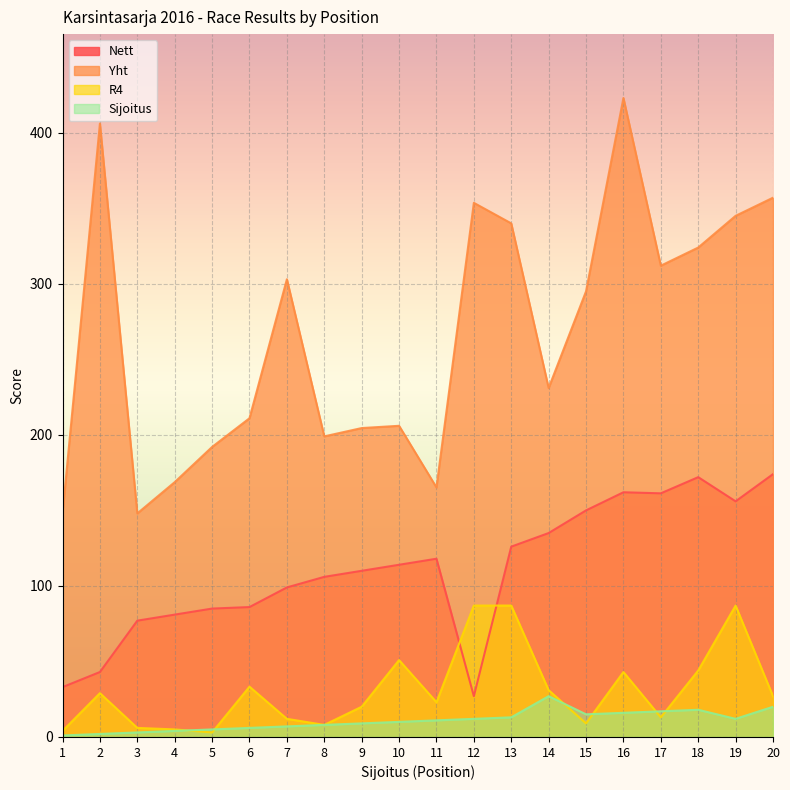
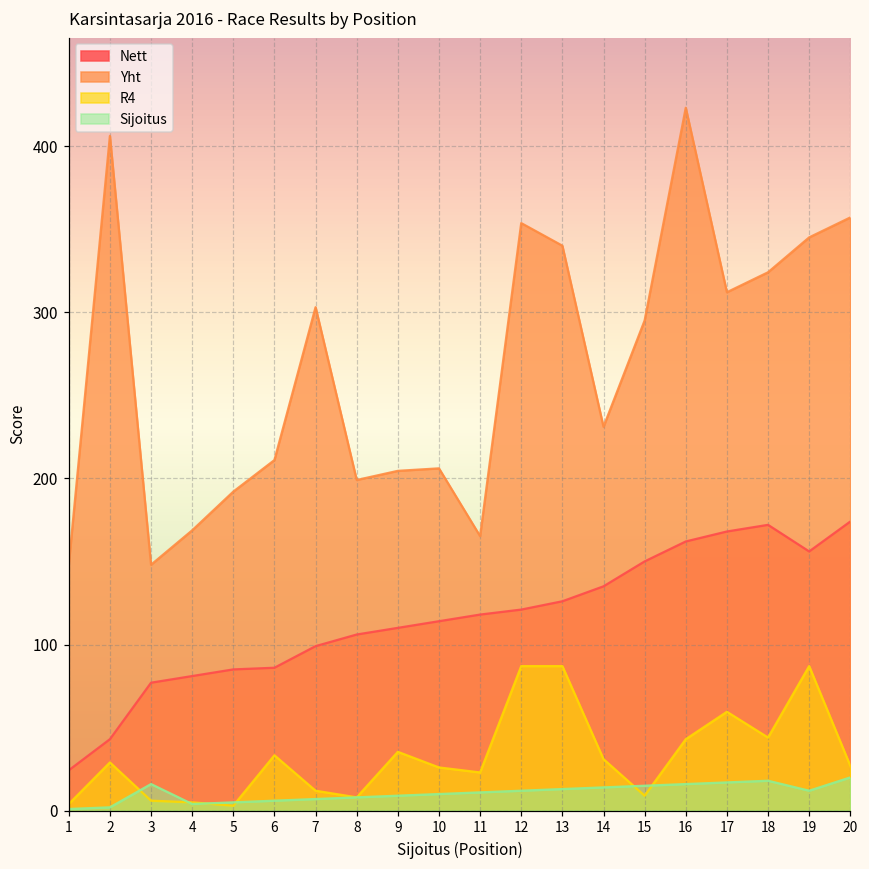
Nett, 1: 33 -> 24
Sijoitus, 3: 3 -> 16
R4, 9: 20 -> 35
R4, 10: 51 -> 26
Nett, 12: 27 -> 121
Sijoitus, 14: 27 -> 14
Nett, 17: 161 -> 168
R4, 17: 13 -> 60
